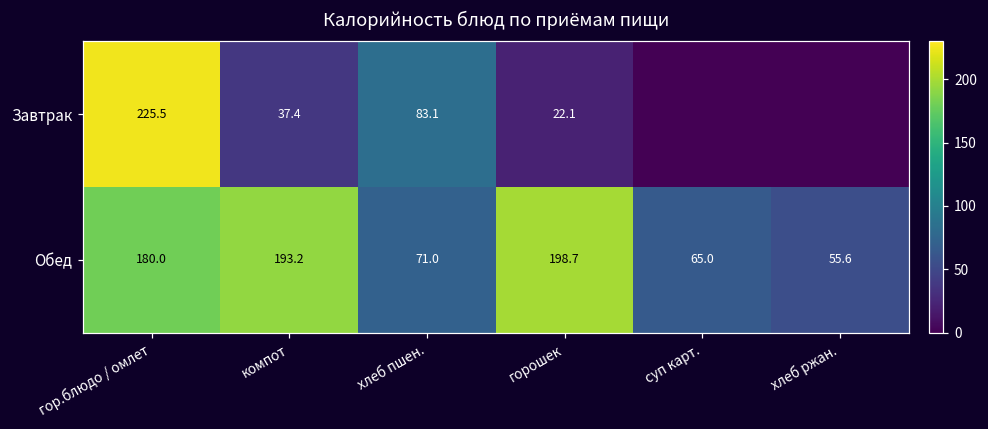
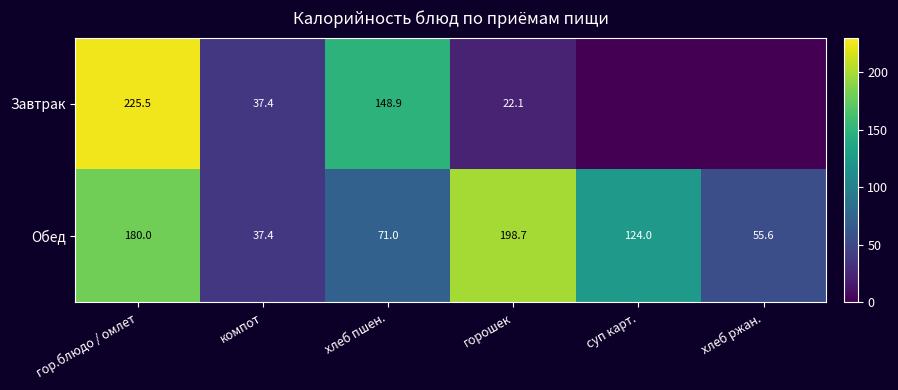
Завтрак, хлеб пшен.: 83.1 -> 148.9
Обед, компот: 193.2 -> 37.4
Обед, суп карт.: 65.0 -> 124.0
